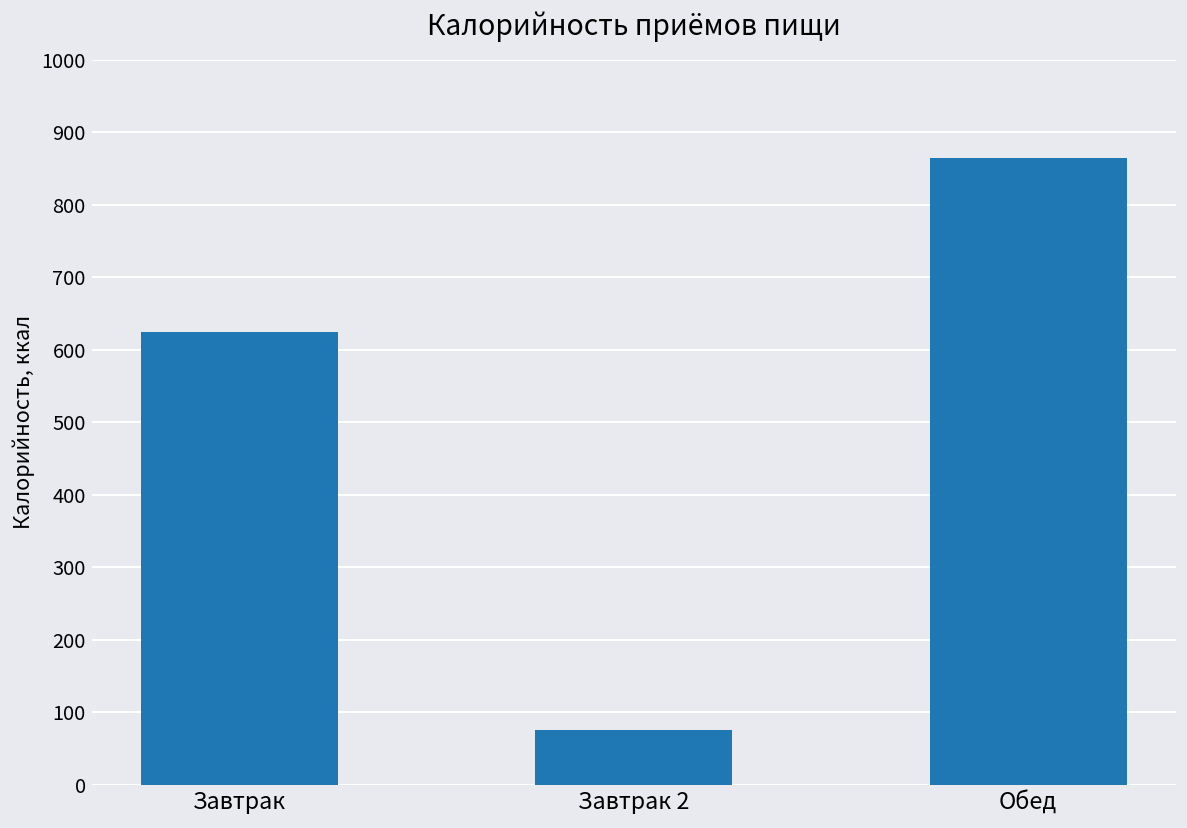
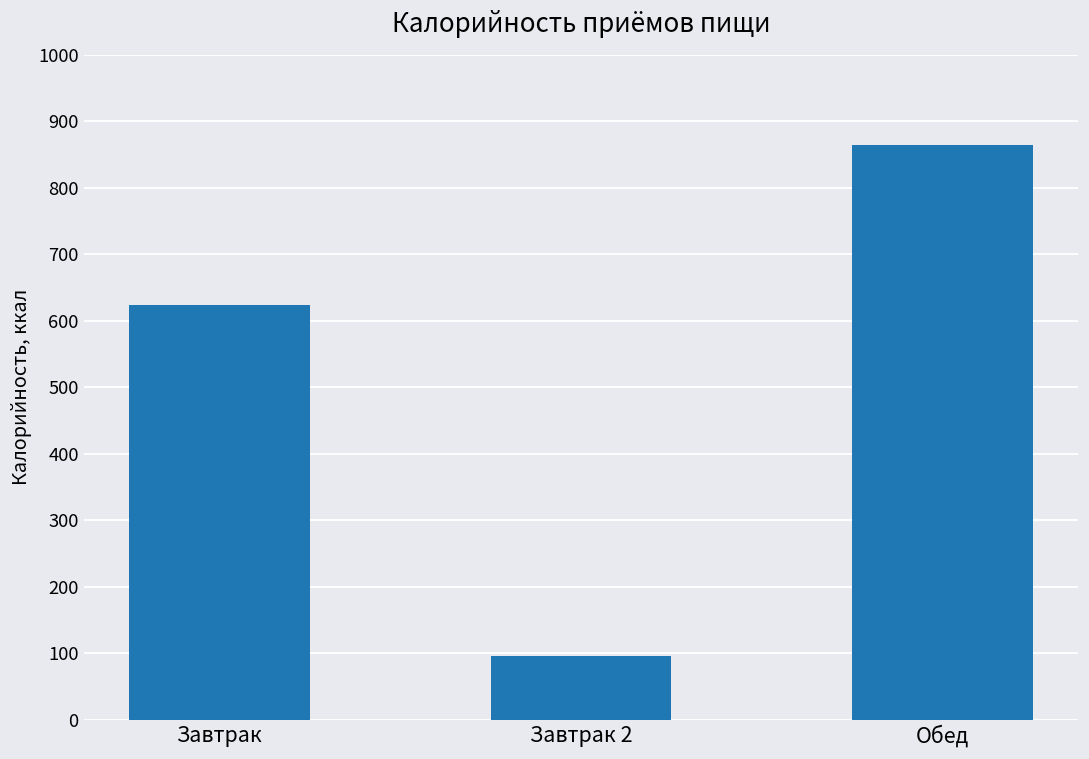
Завтрак 2: 80 -> 100
